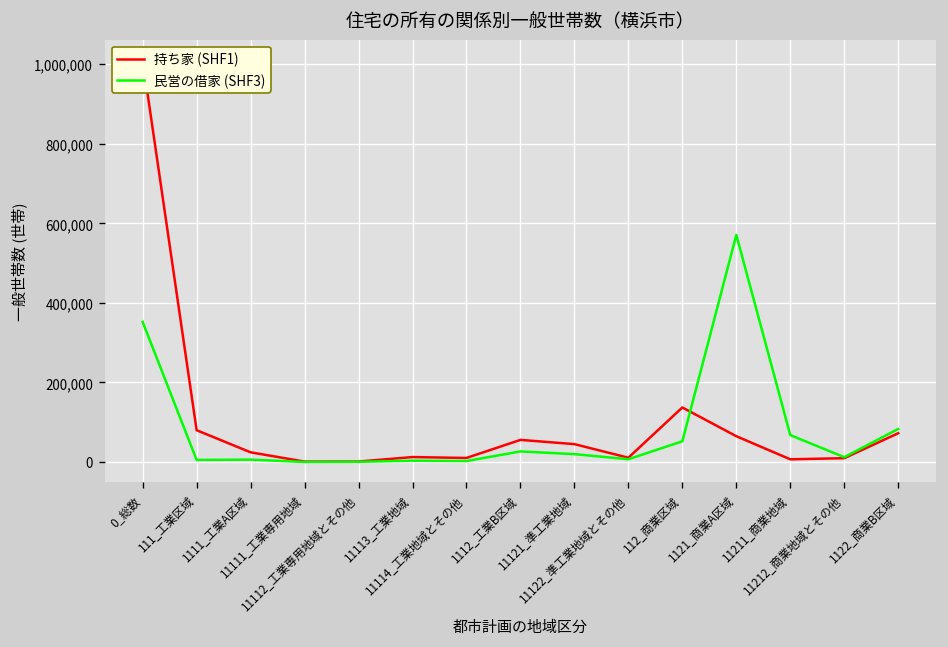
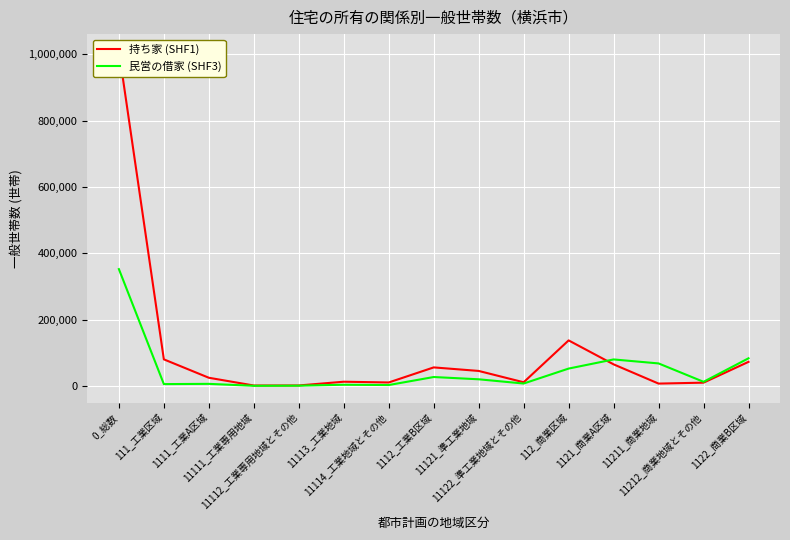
民営の借家 (SHF3), 1121_商業A区域: 570,000 -> 80,000
